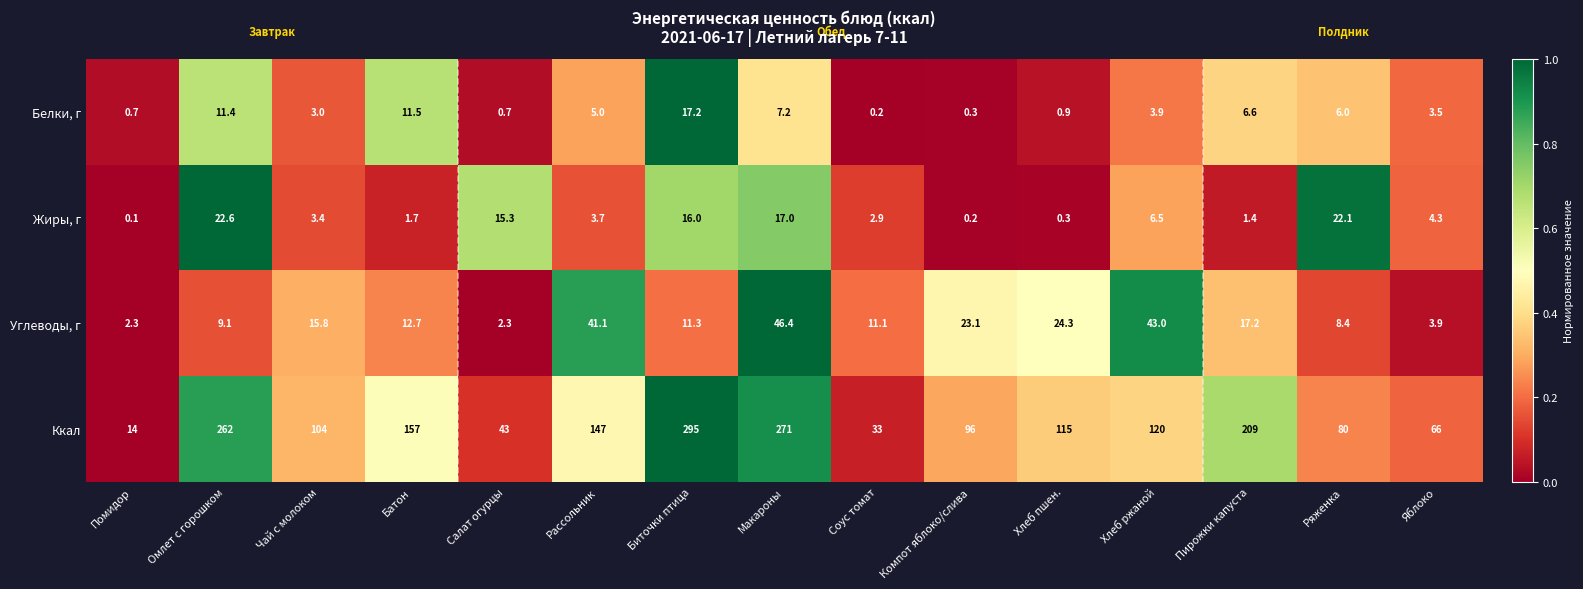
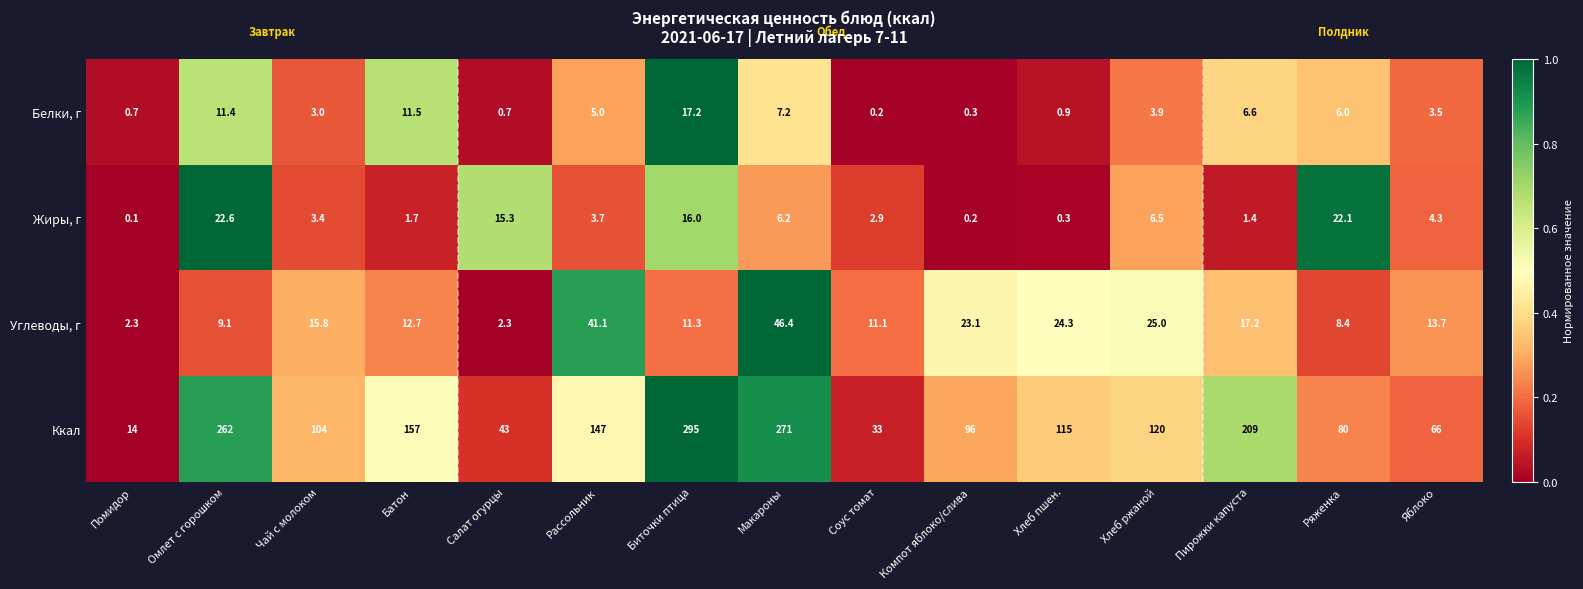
Жиры, г, Макароны: 17.0 -> 6.2
Углеводы, г, Хлеб ржаной: 43.0 -> 25.0
Углеводы, г, Яблоко: 3.9 -> 13.7
